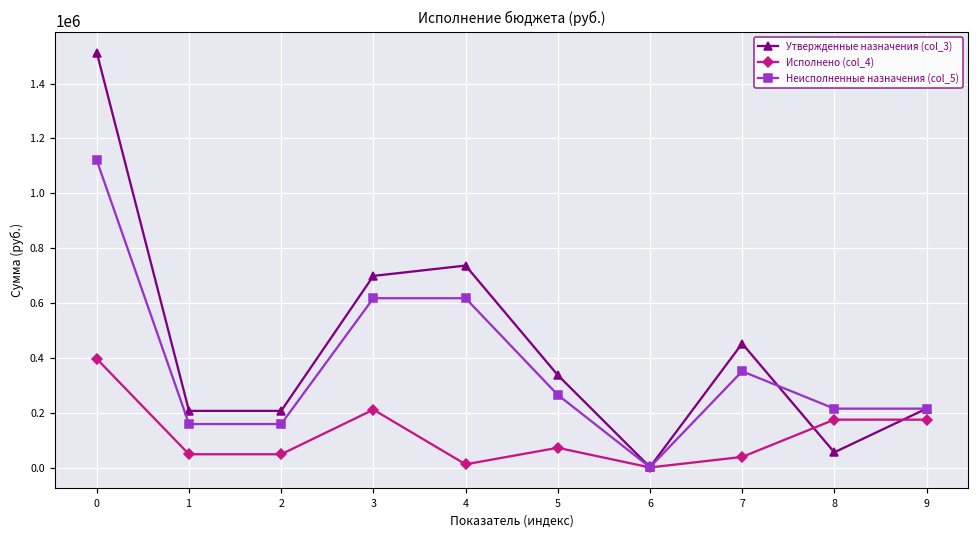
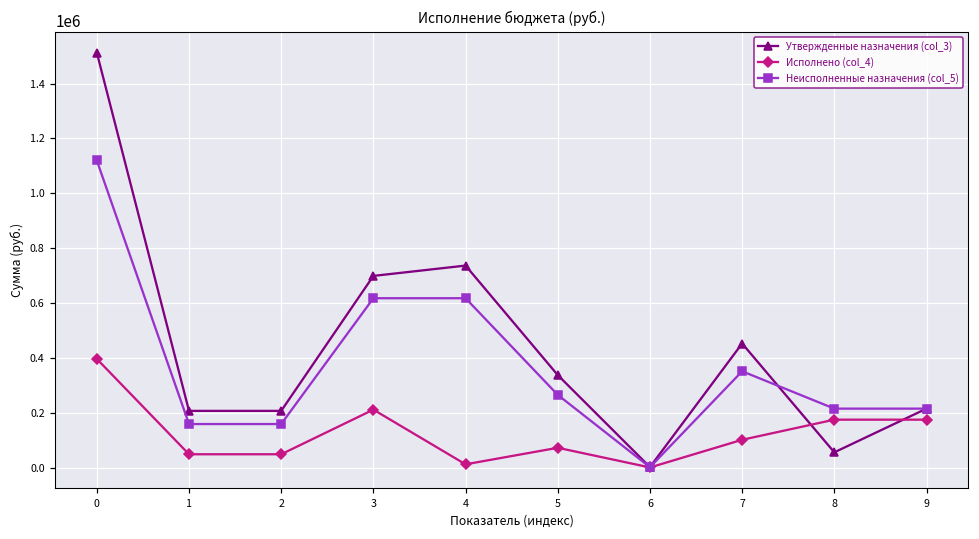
Исполнено (col_4), 7: 40000 -> 100000
